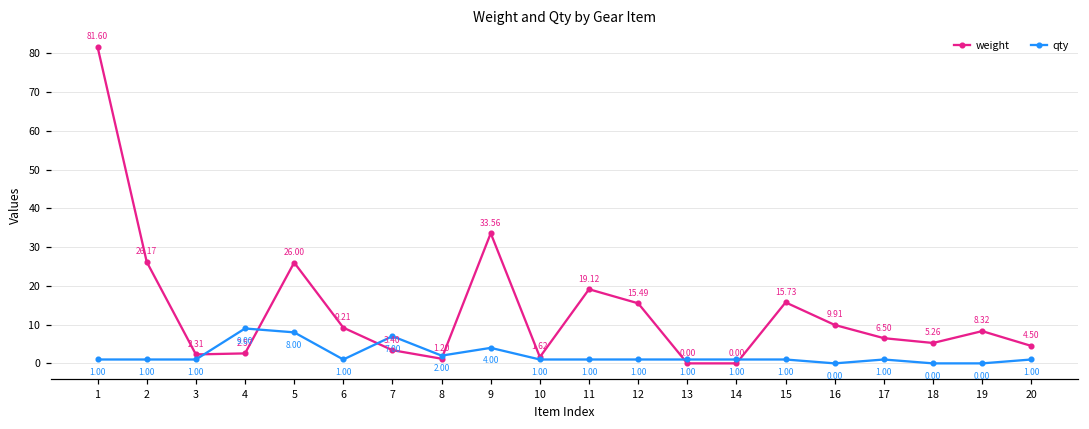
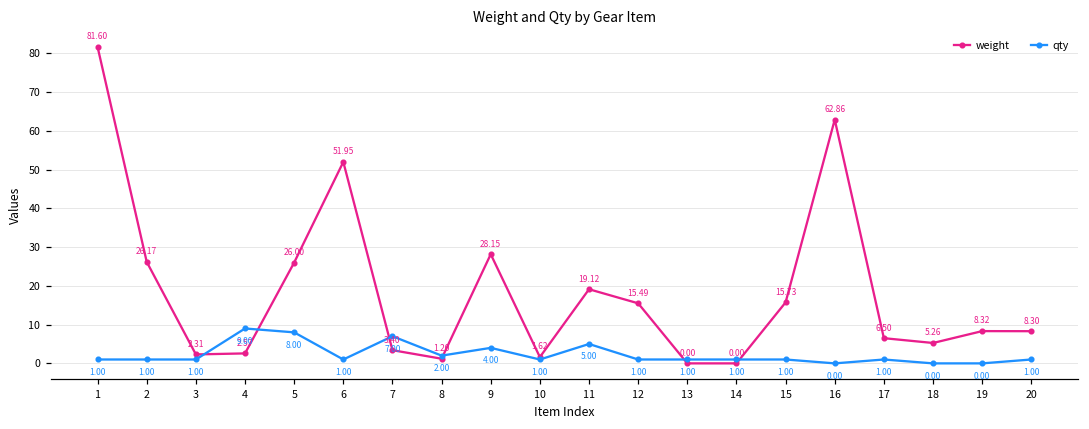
weight, 6: 9.21 -> 51.95
weight, 9: 33.56 -> 28.15
qty, 11: 1.00 -> 5.00
weight, 16: 9.91 -> 62.86
weight, 20: 4.50 -> 8.30
